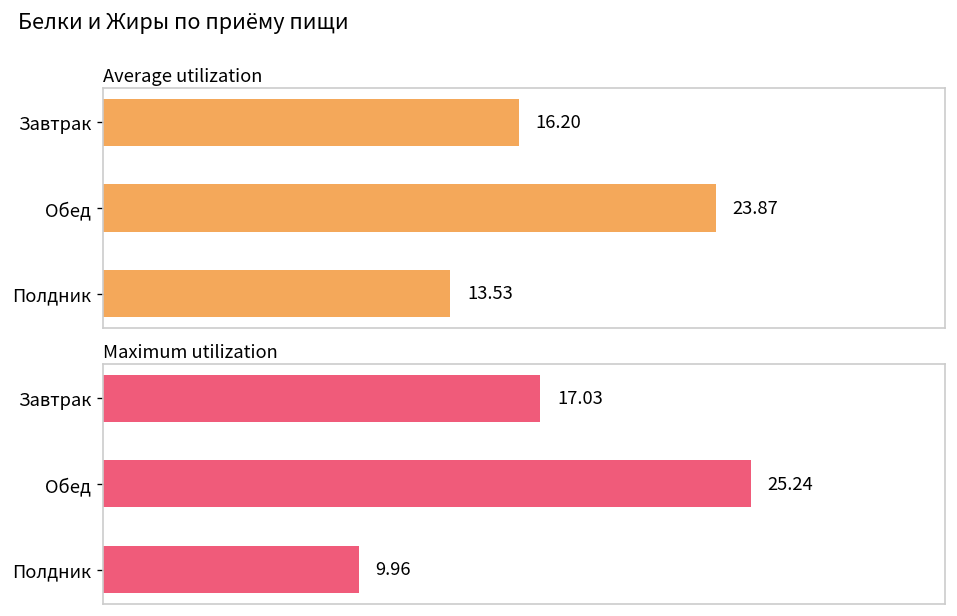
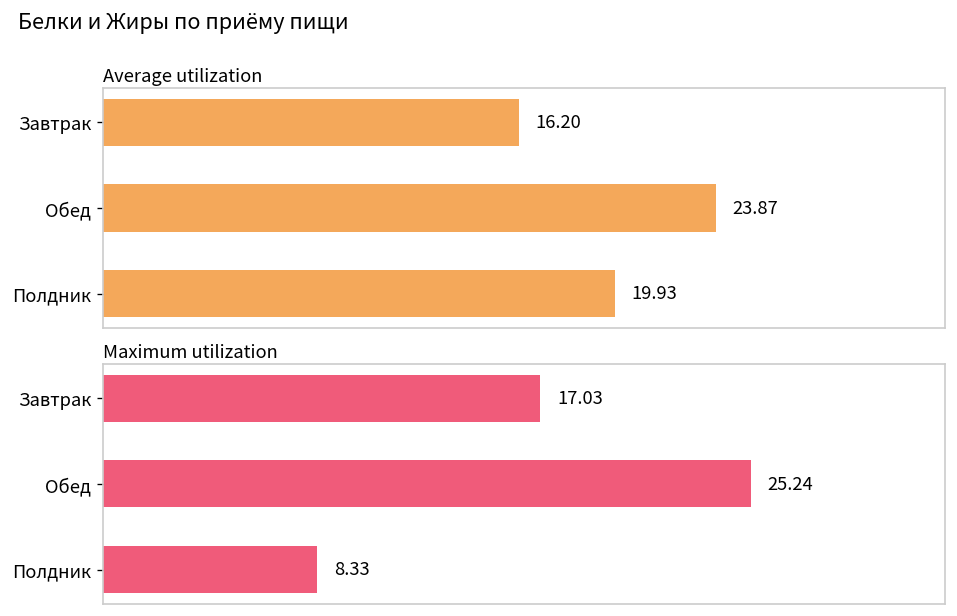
Average utilization, Полдник: 13.53 -> 19.93
Maximum utilization, Полдник: 9.96 -> 8.33
